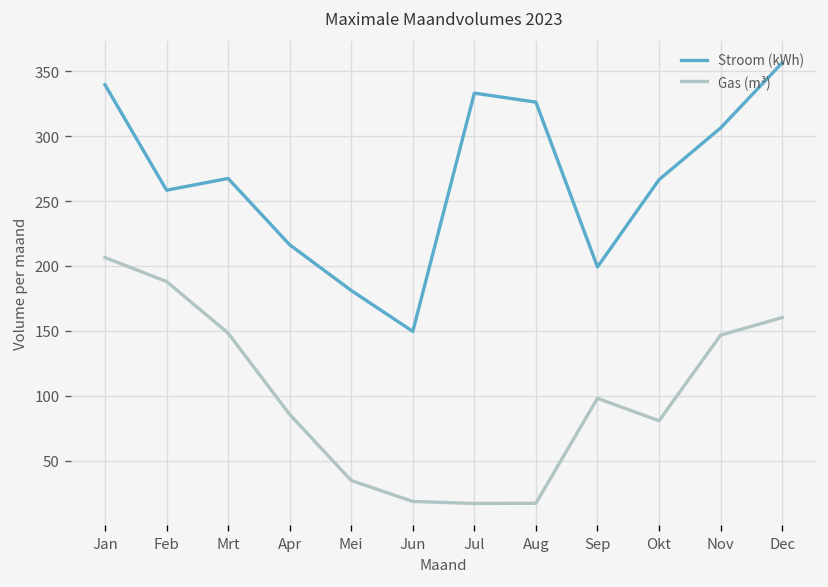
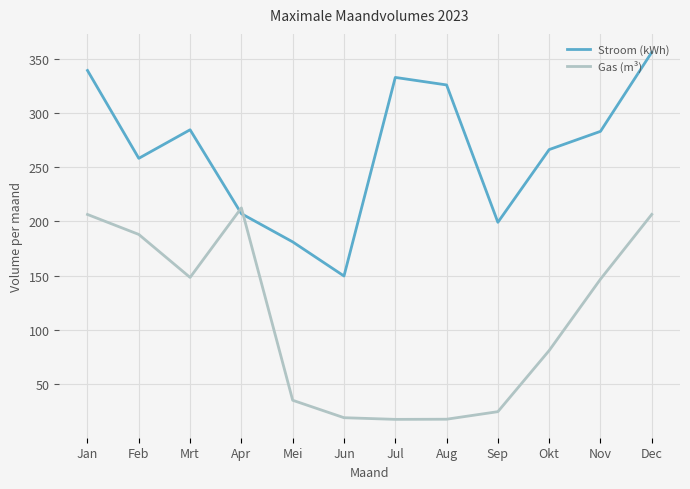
Stroom (kWh), Mrt: 267 -> 285
Stroom (kWh), Apr: 216 -> 207
Gas (m³), Apr: 86 -> 213
Gas (m³), Sep: 98 -> 24
Stroom (kWh), Nov: 306 -> 283
Gas (m³), Dec: 160 -> 207
